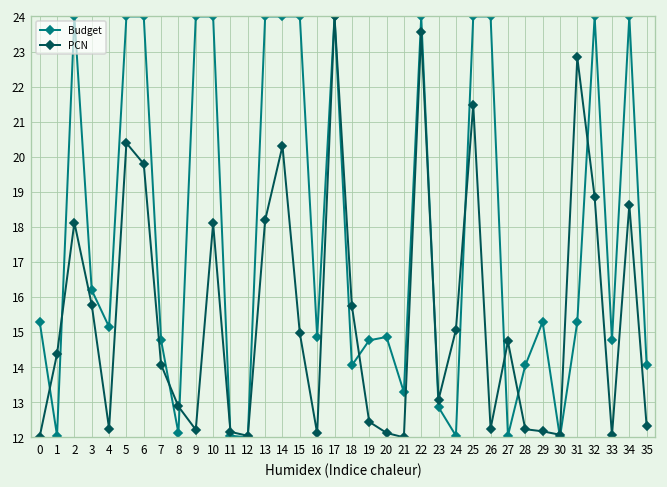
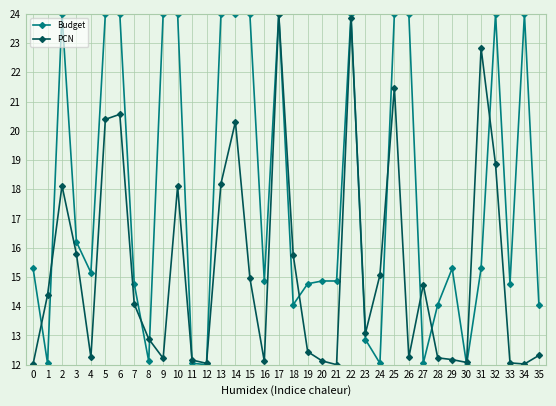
PCN, 6: 19.8 -> 20.6
Budget, 21: 13.3 -> 14.9
PCN, 22: 23.6 -> 23.8
PCN, 34: 18.6 -> 12.0
